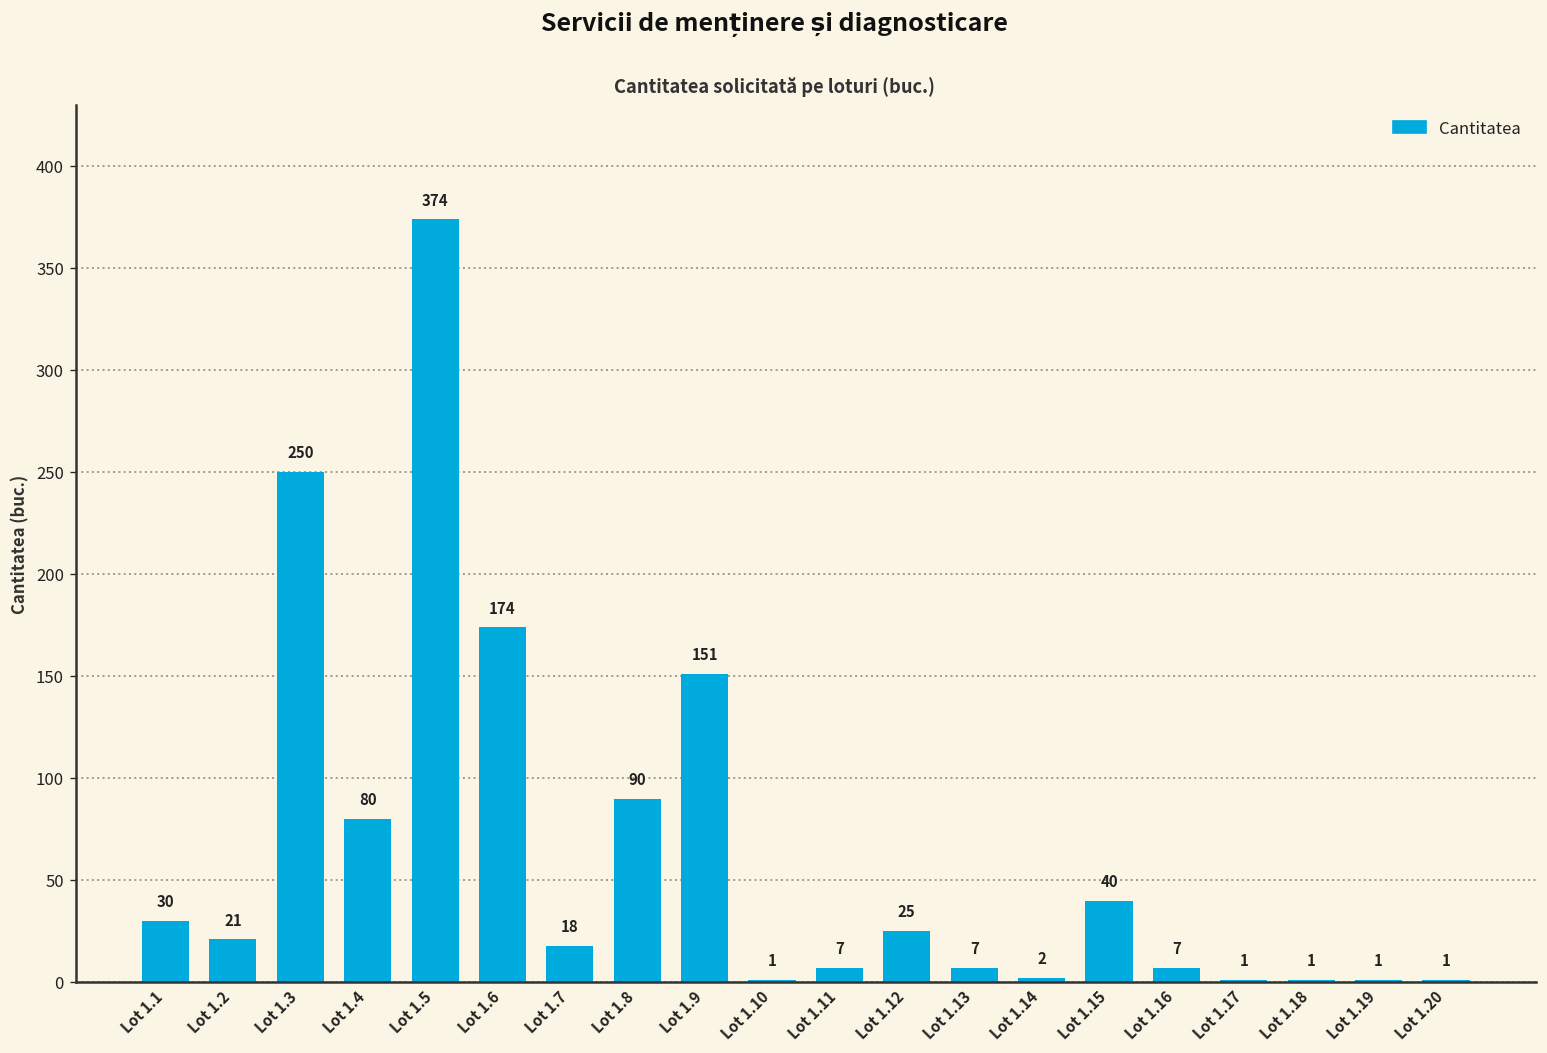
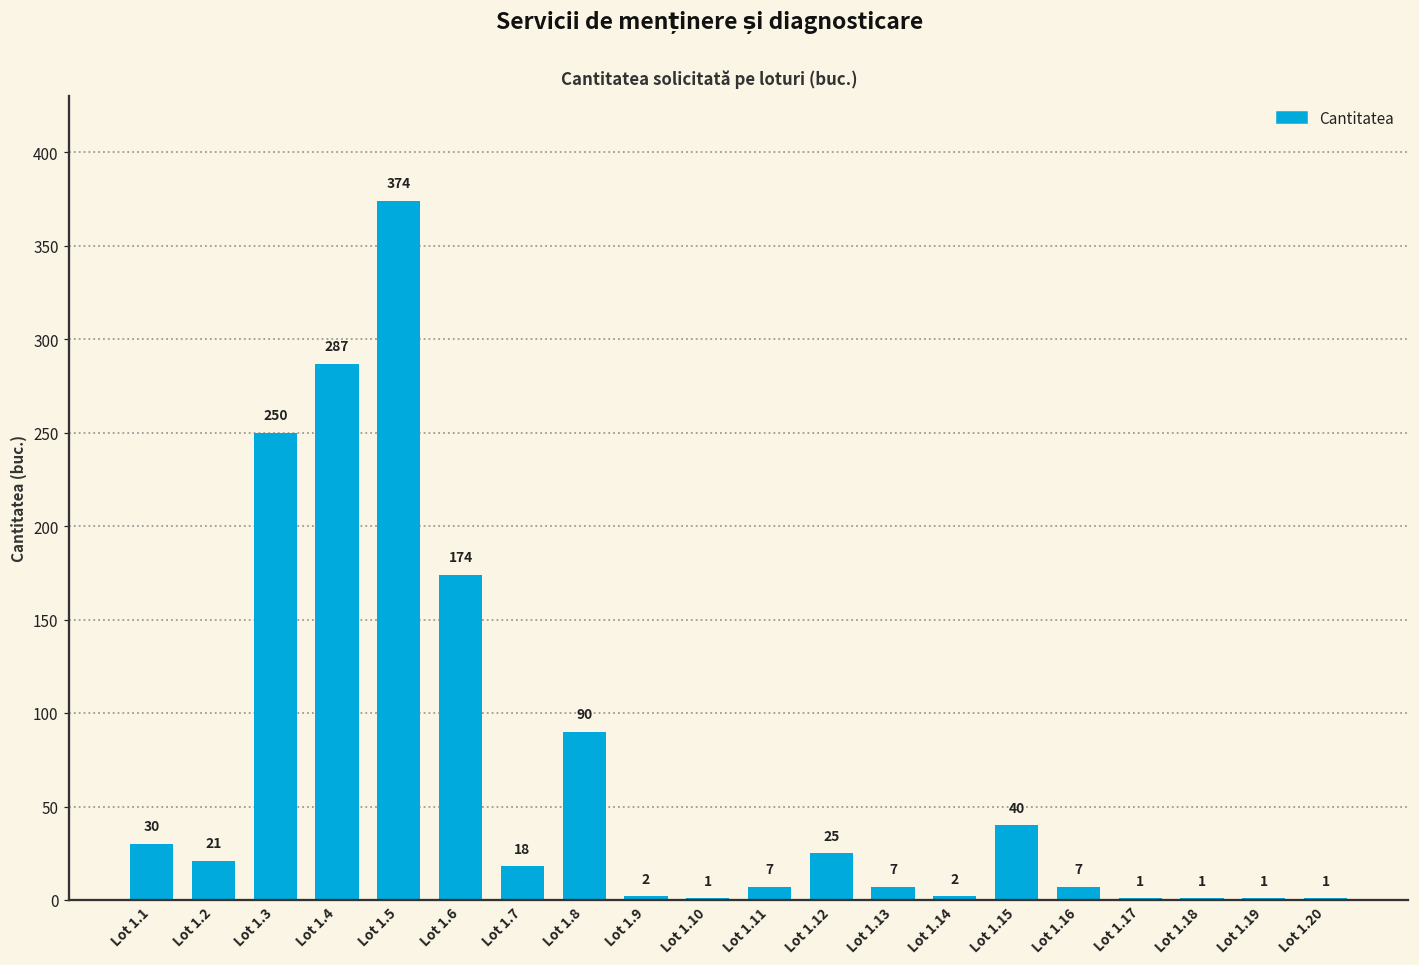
Lot 1.4: 80 -> 287
Lot 1.9: 151 -> 2
